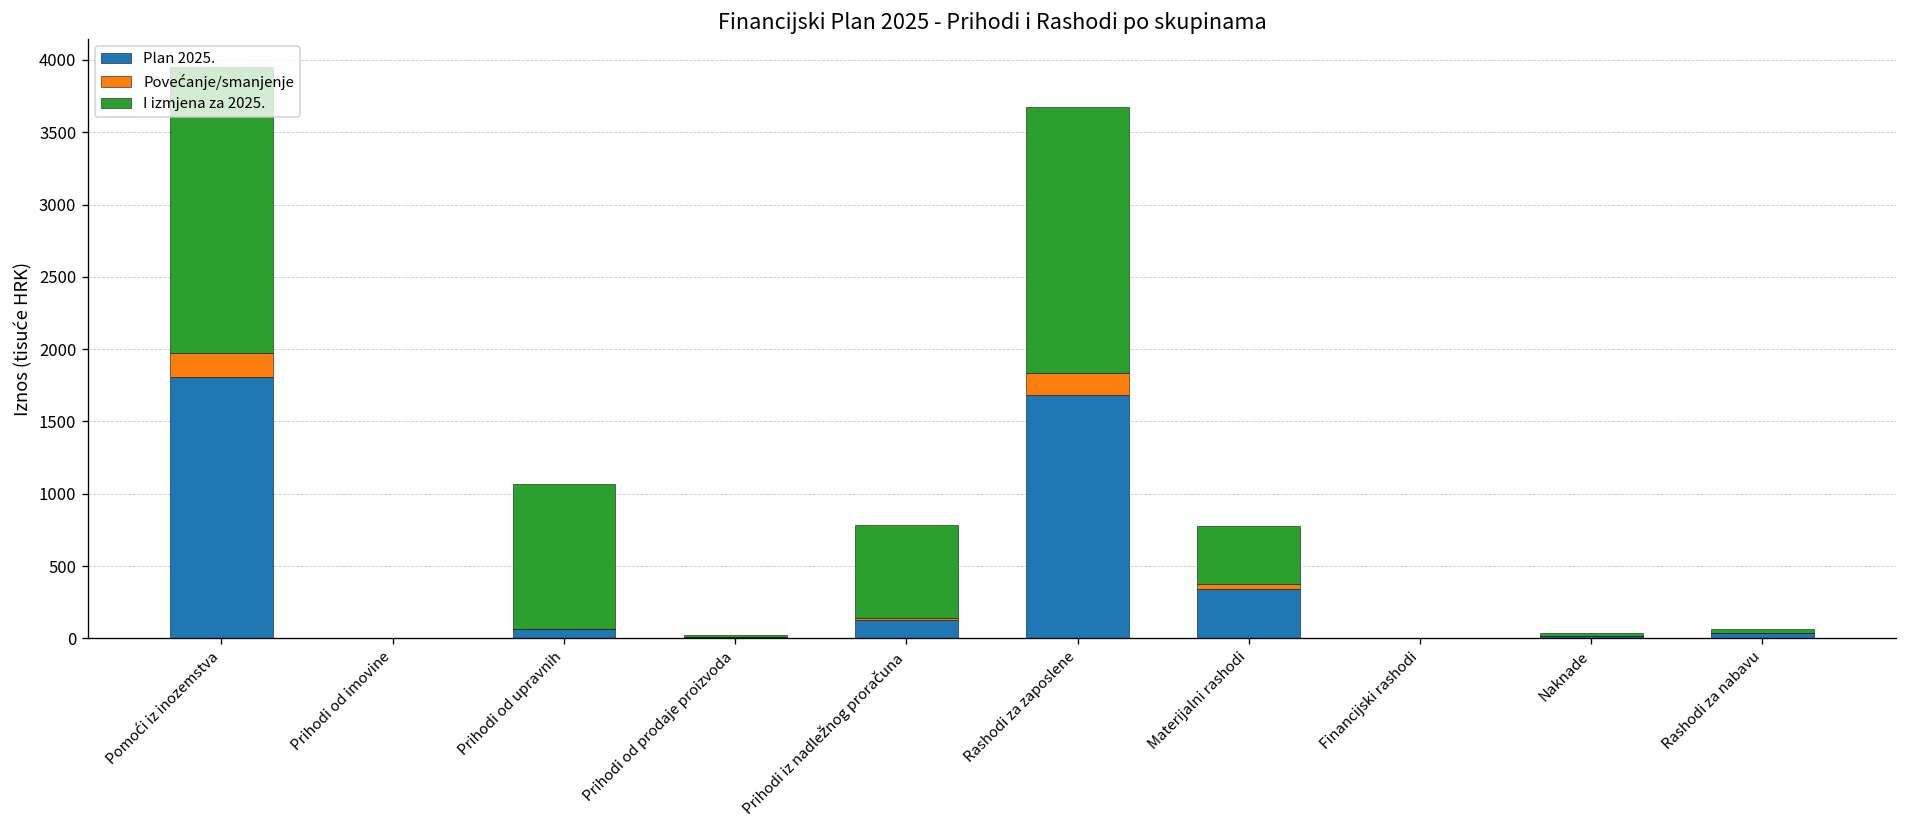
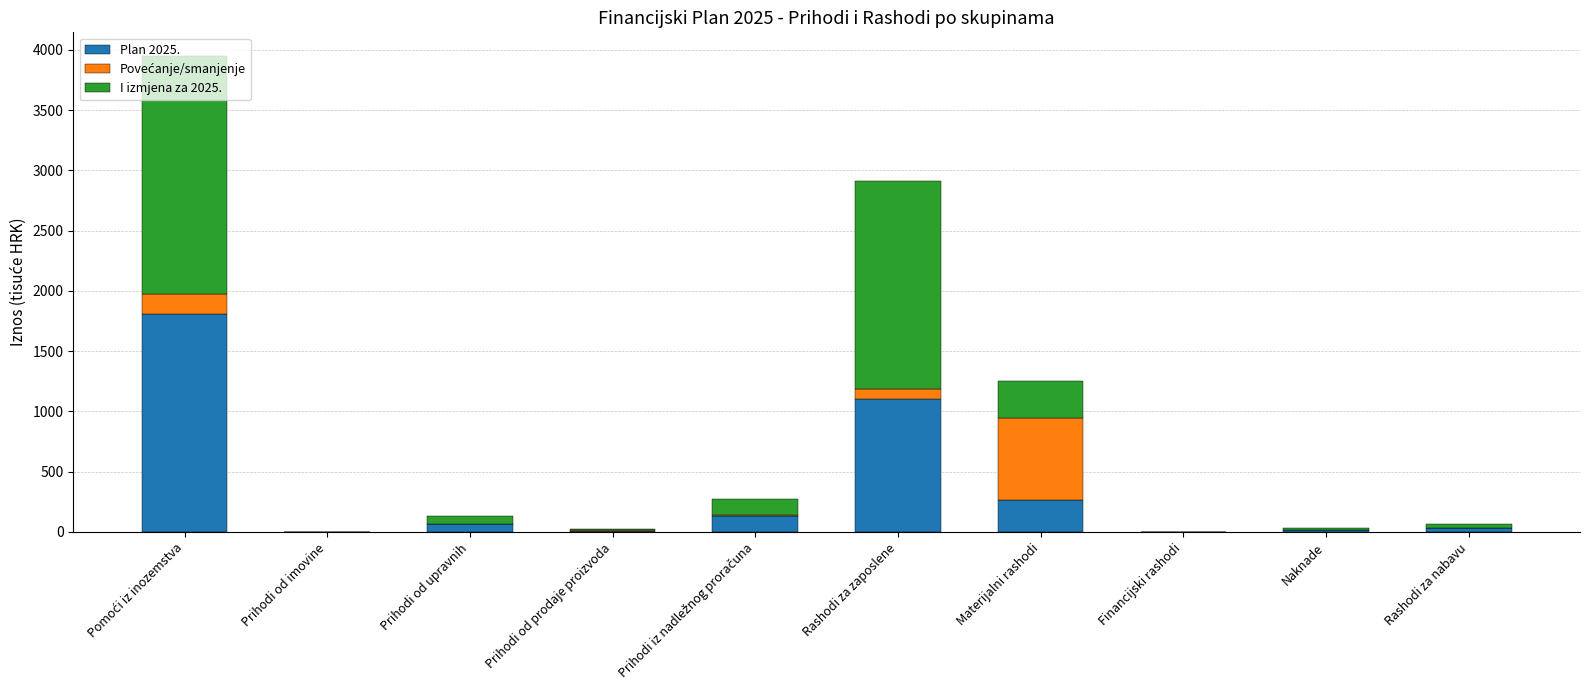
I izmjena za 2025., Prihodi od upravnih: 1000 -> 70
I izmjena za 2025., Prihodi iz nadležnog proračuna: 640 -> 140
Plan 2025., Rashodi za zaposlene: 1690 -> 1100
Povećanje/smanjenje, Rashodi za zaposlene: 150 -> 80
I izmjena za 2025., Rashodi za zaposlene: 1840 -> 1730
Plan 2025., Materijalni rashodi: 340 -> 270
Povećanje/smanjenje, Materijalni rashodi: 30 -> 680
I izmjena za 2025., Materijalni rashodi: 400 -> 300
